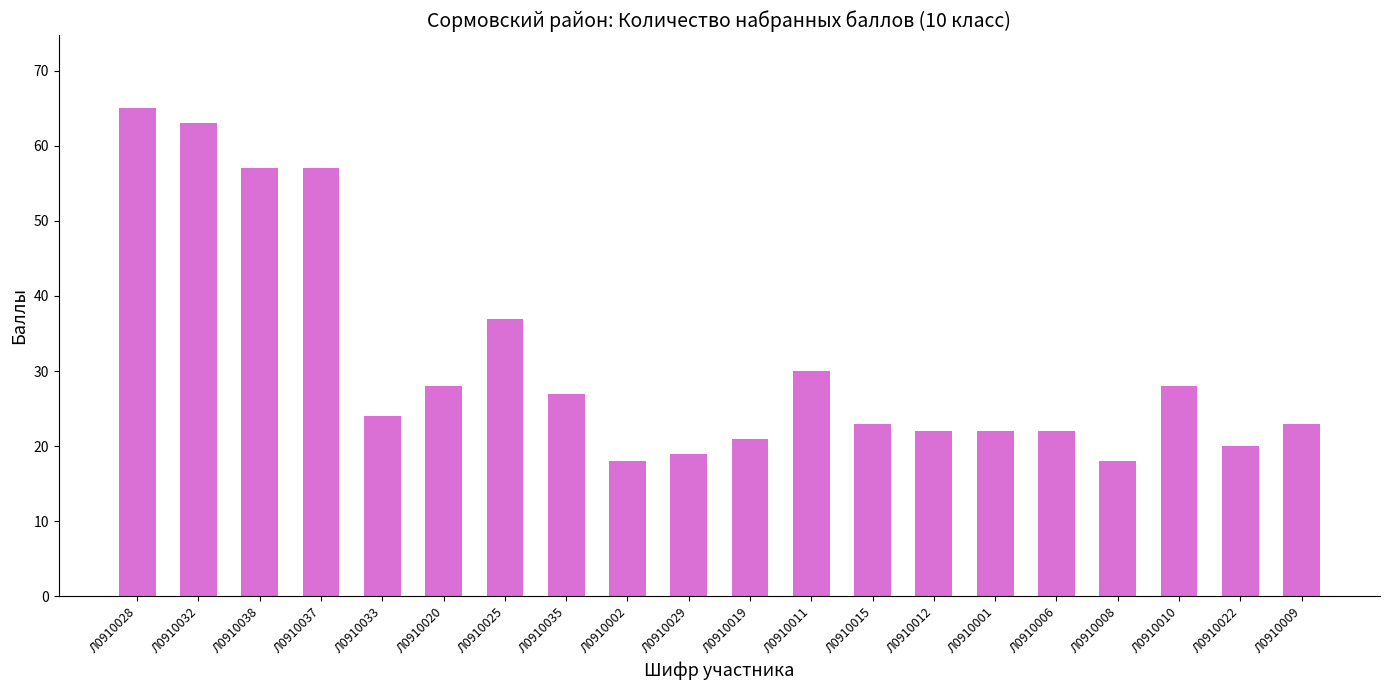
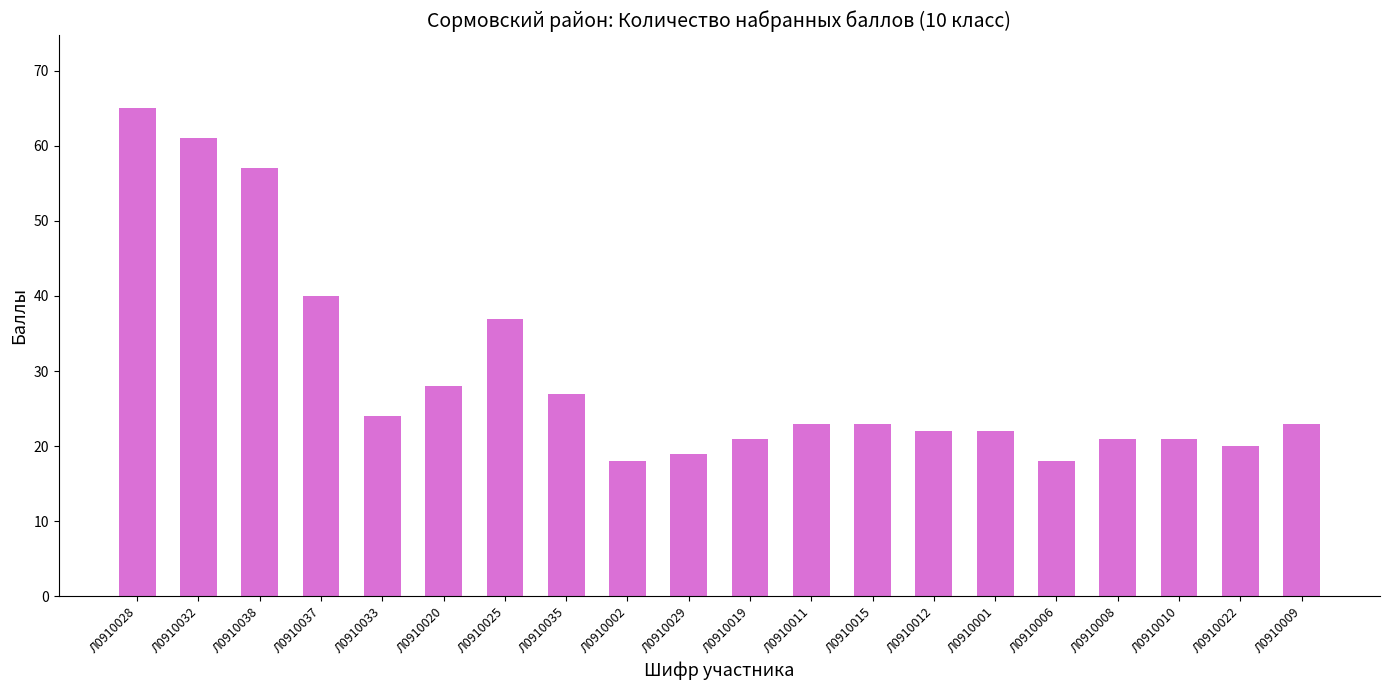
Л0910032: 63 -> 61
Л0910037: 57 -> 40
Л0910011: 30 -> 23
Л0910006: 22 -> 18
Л0910008: 18 -> 21
Л0910010: 28 -> 21
